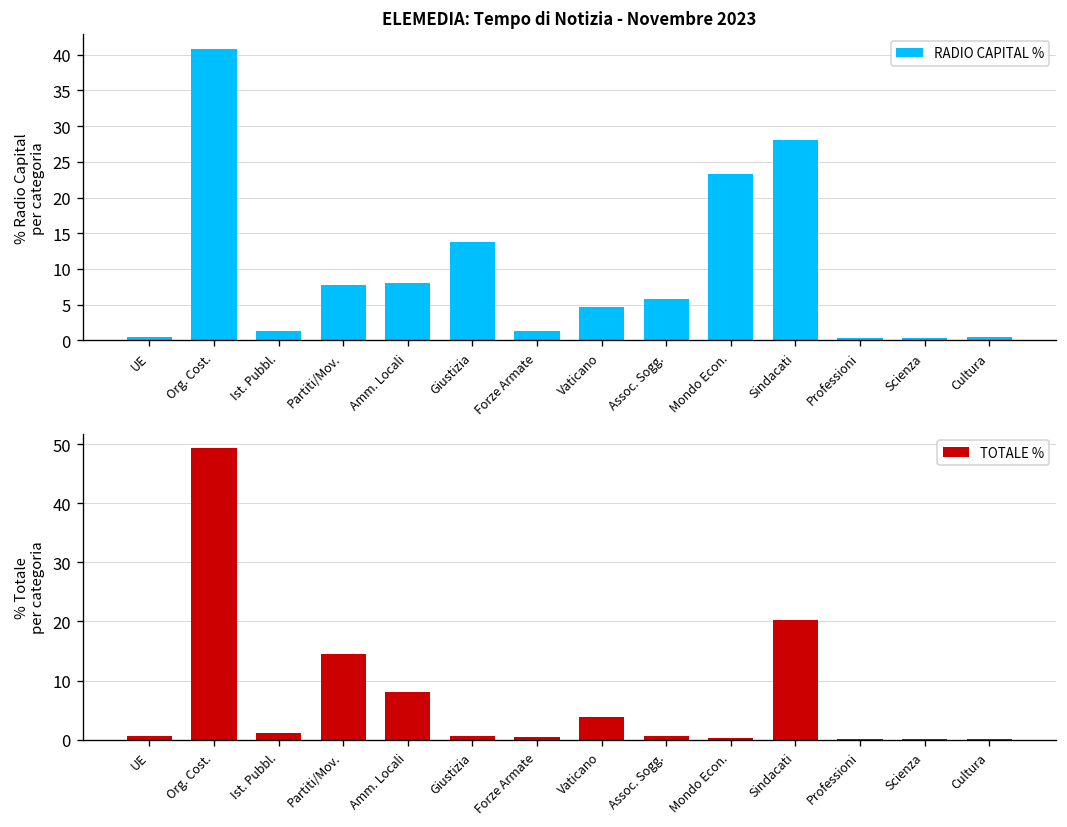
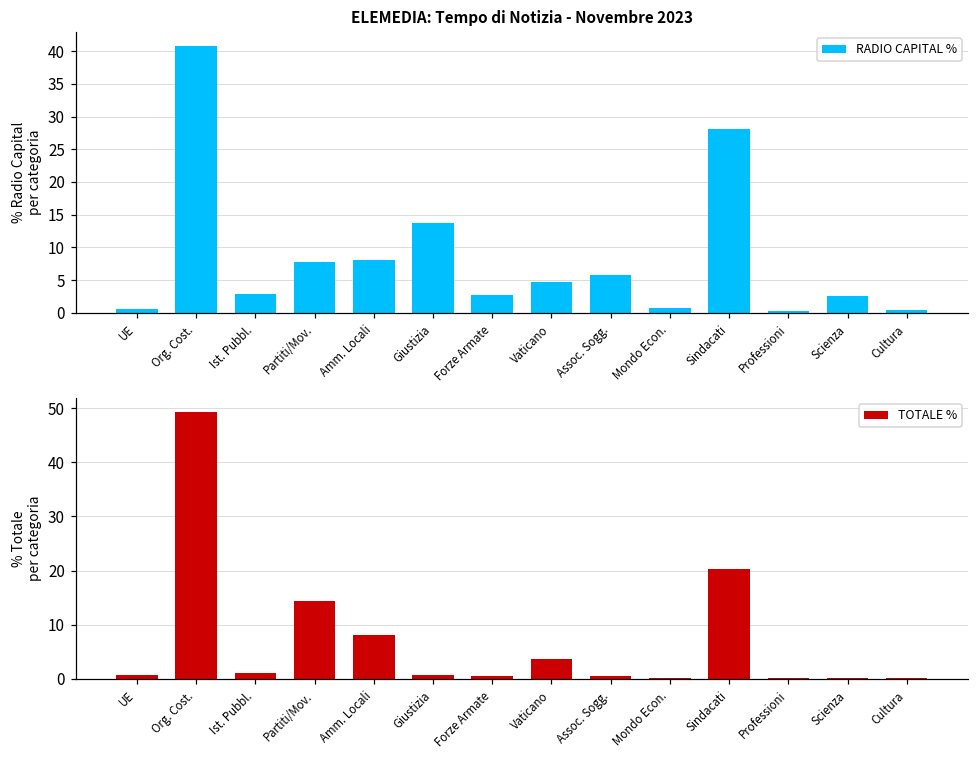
ELEMEDIA: Tempo di Notizia - Novembre 2023, Ist. Pubbl.: 1 -> 3
ELEMEDIA: Tempo di Notizia - Novembre 2023, Forze Armate: 1 -> 3
ELEMEDIA: Tempo di Notizia - Novembre 2023, Mondo Econ.: 23 -> 1
ELEMEDIA: Tempo di Notizia - Novembre 2023, Scienza: 0 -> 3
